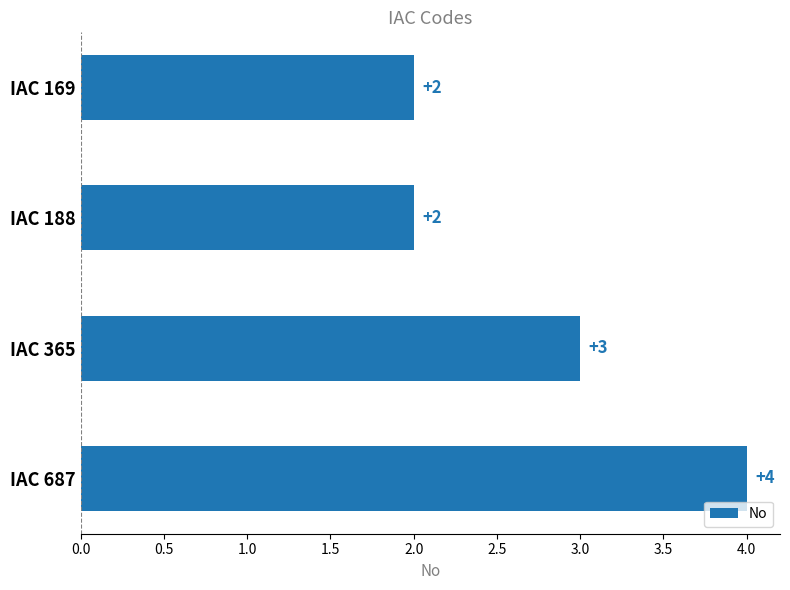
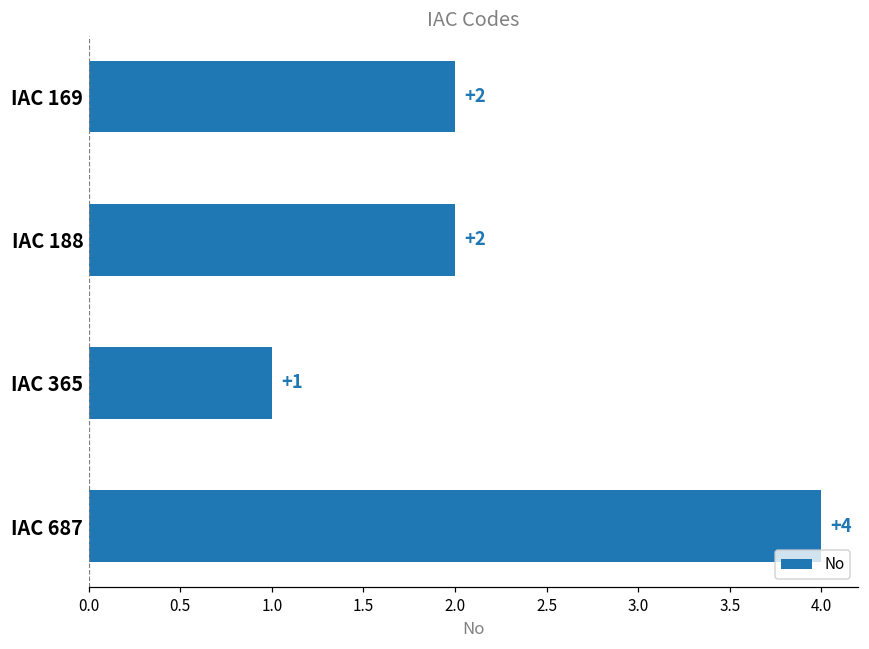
IAC 365: +3 -> +1
